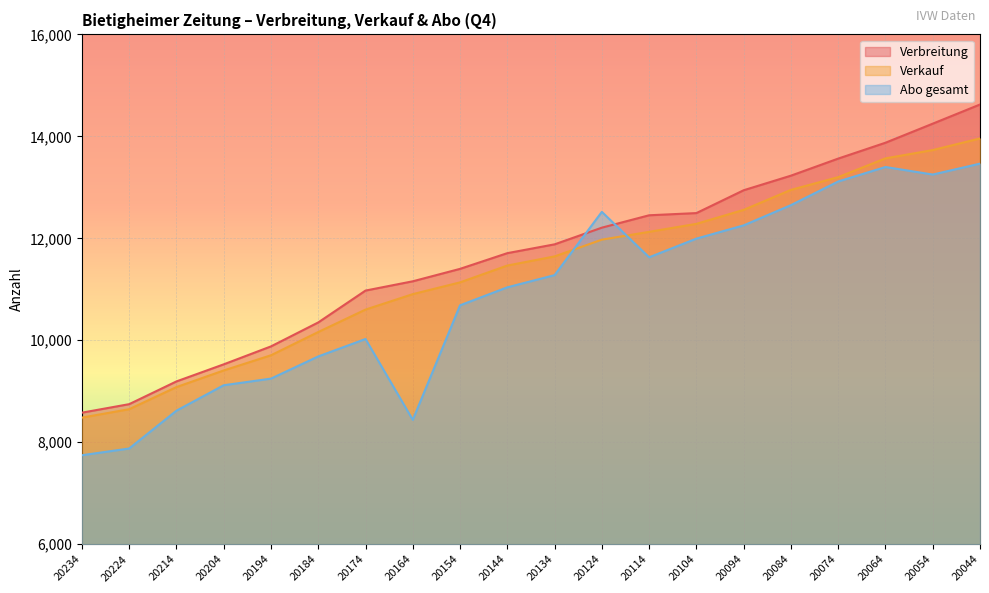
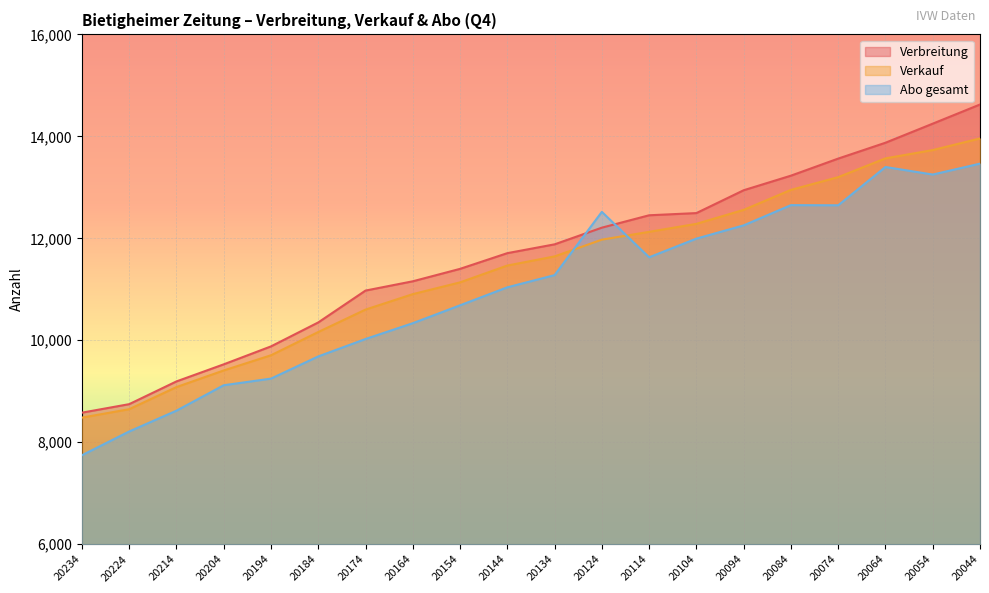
Abo gesamt, 20224: 7,900 -> 8,200
Abo gesamt, 20164: 8,400 -> 10,300
Abo gesamt, 20074: 13,100 -> 12,600
